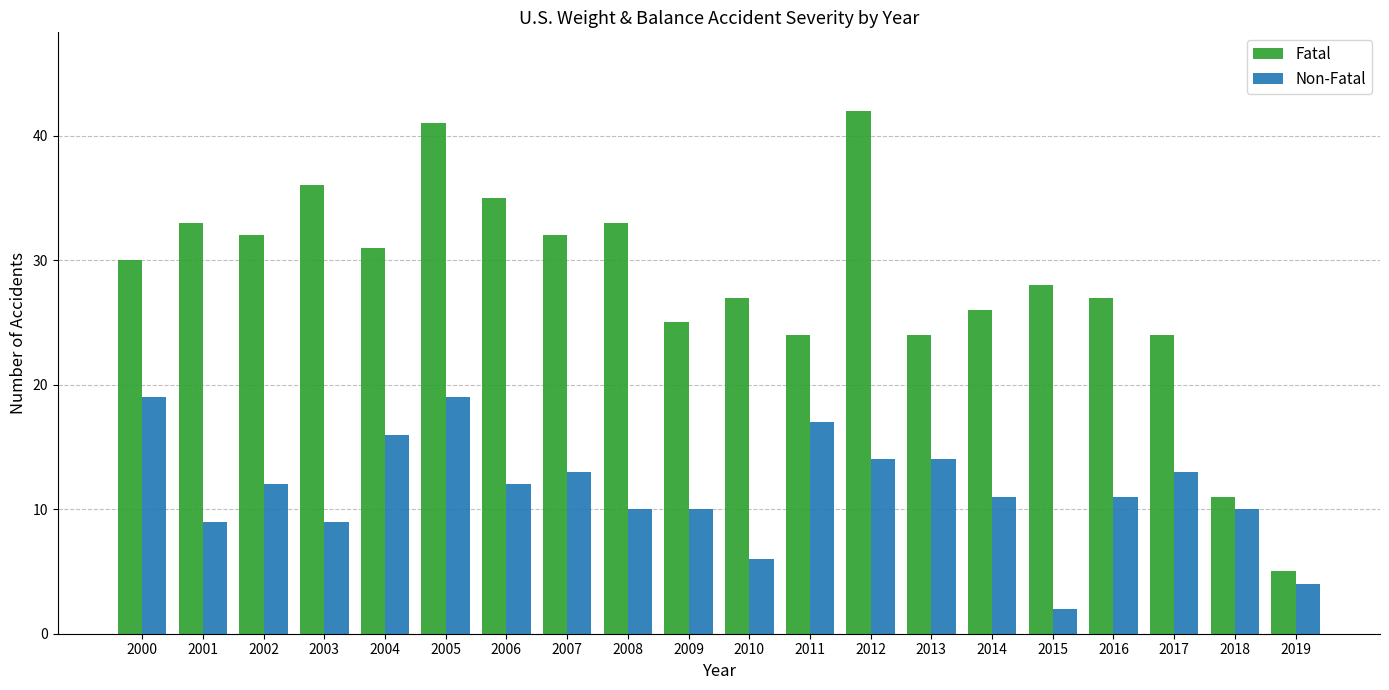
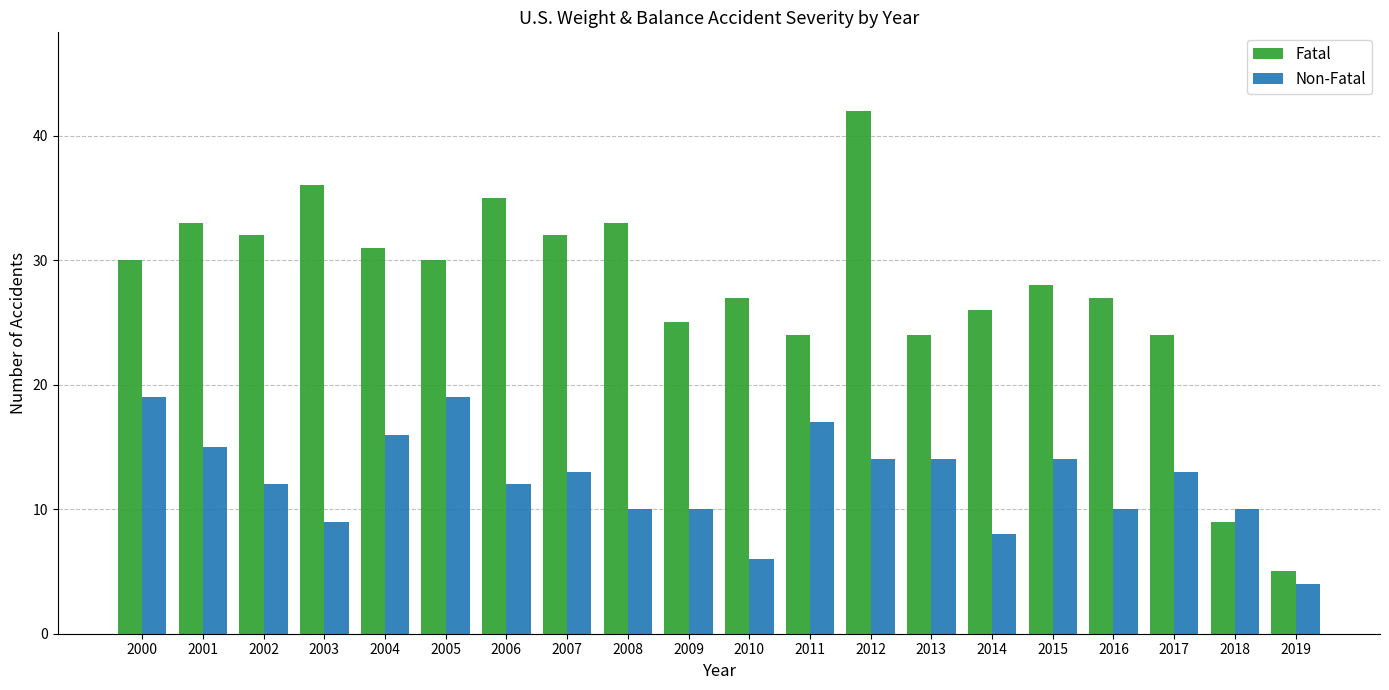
Non-Fatal, 2001: 9 -> 15
Fatal, 2005: 41 -> 30
Non-Fatal, 2014: 11 -> 8
Non-Fatal, 2015: 2 -> 14
Non-Fatal, 2016: 11 -> 10
Fatal, 2018: 11 -> 9
